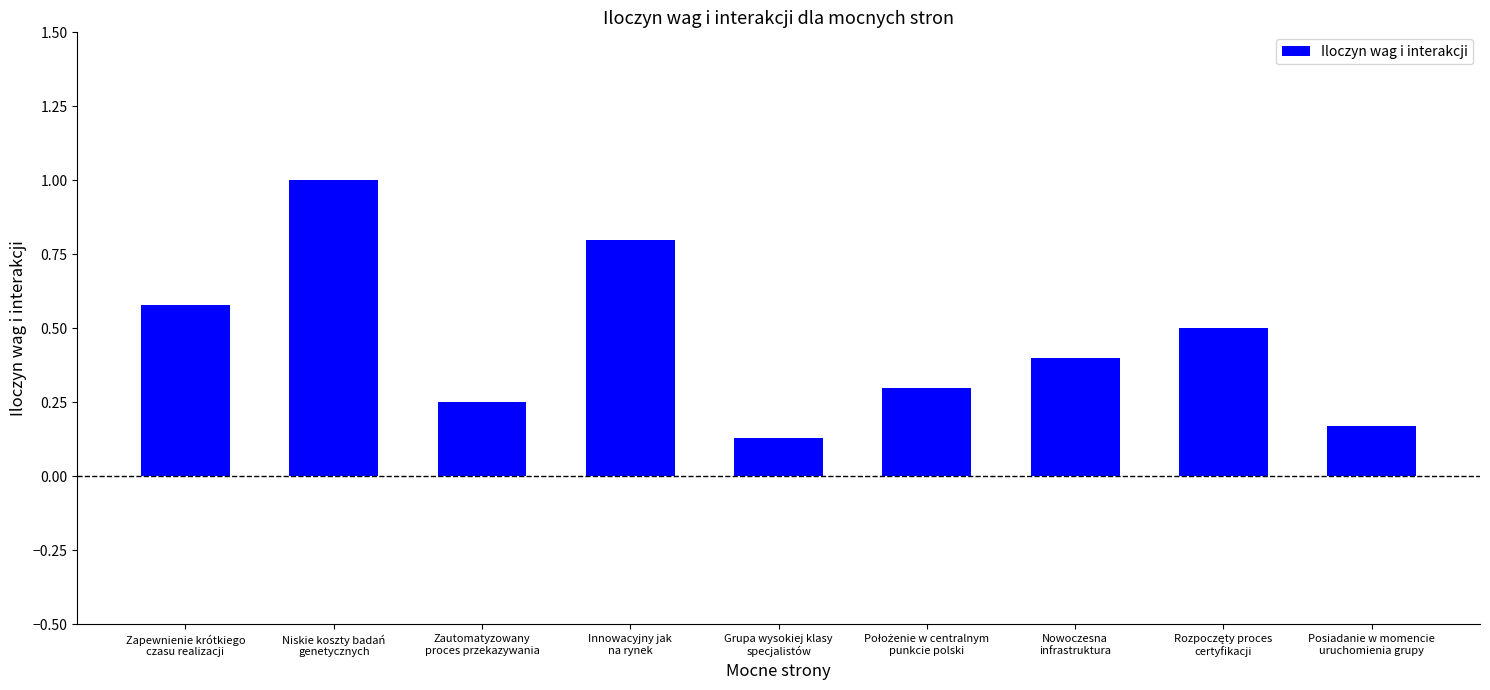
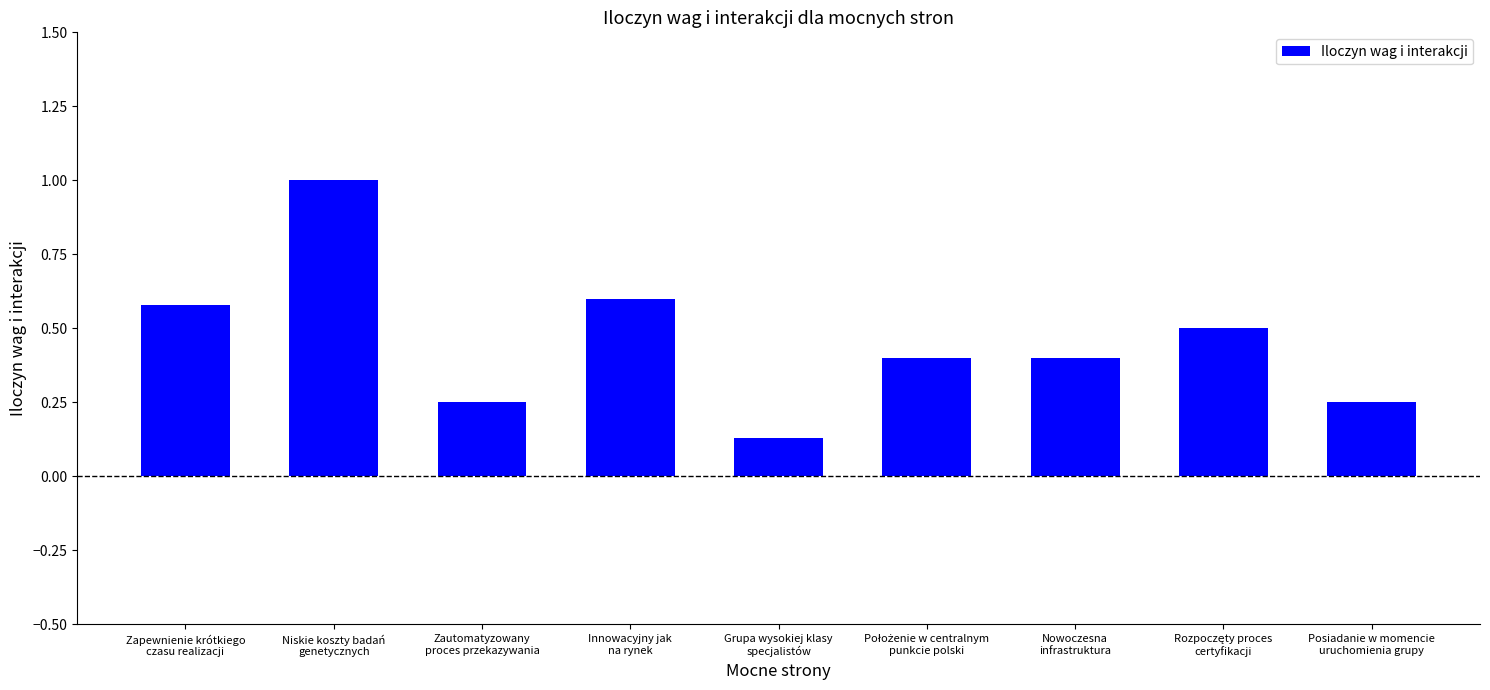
Innowacyjny jak na rynek: 0.8 -> 0.6
Położenie w centralnym punkcie polski: 0.3 -> 0.4
Posiadanie w momencie uruchomienia grupy: 0.17 -> 0.25
